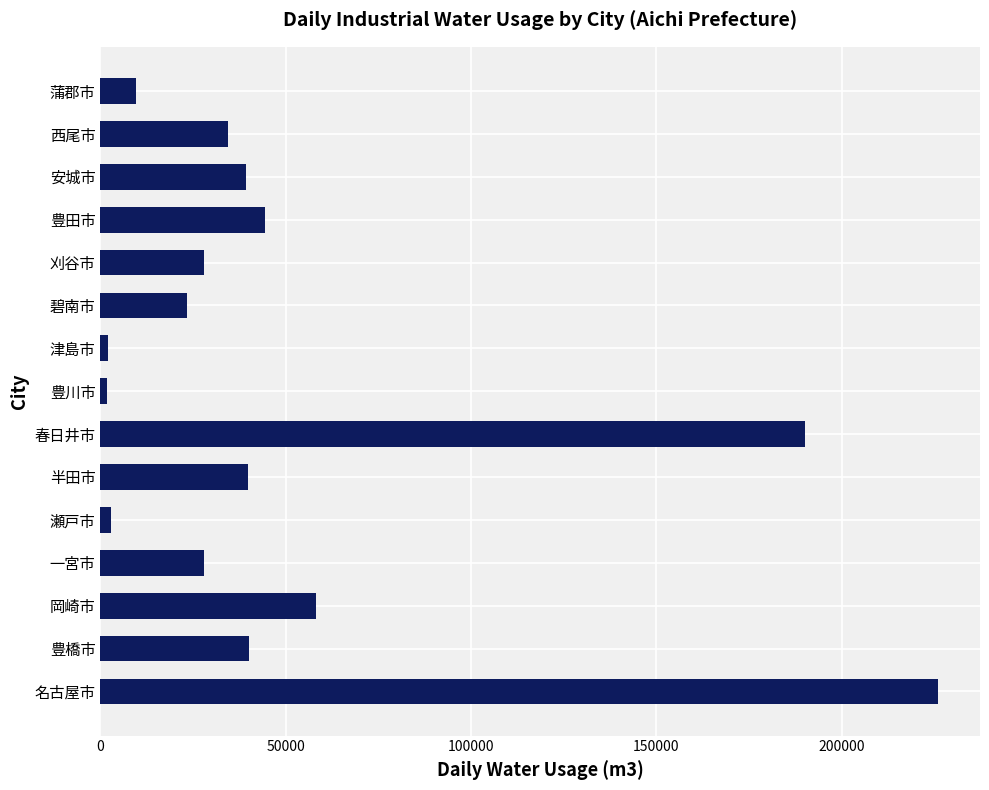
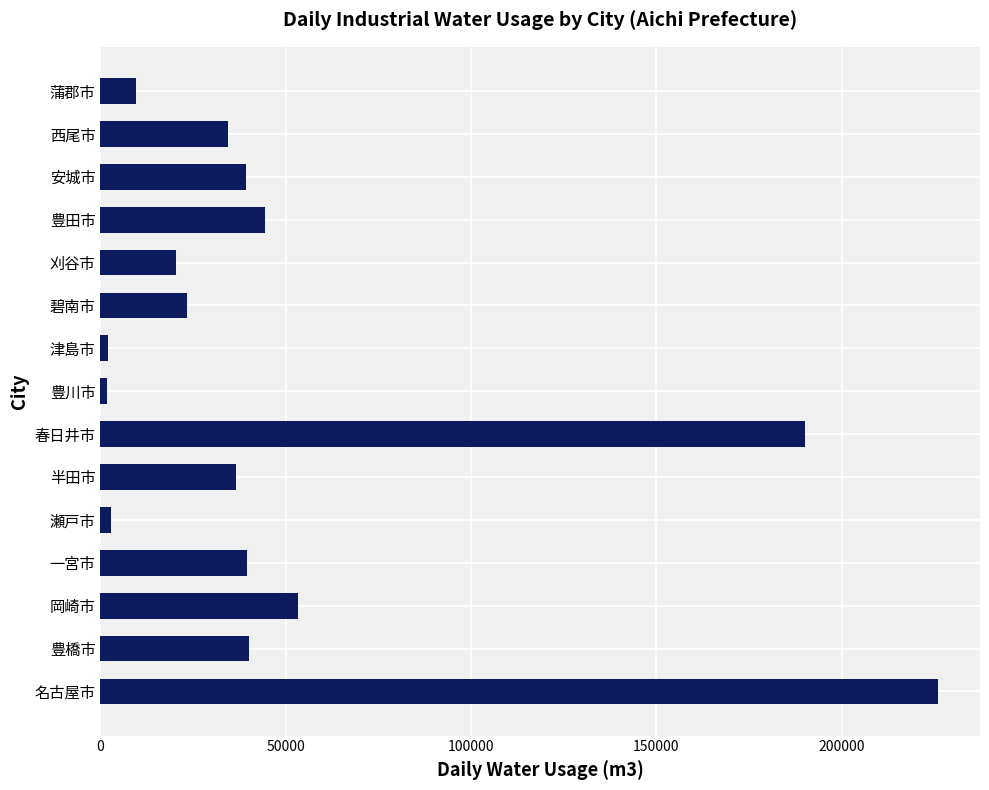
刈谷市: 28000 -> 20000
半田市: 40000 -> 37000
一宮市: 28000 -> 39000
岡崎市: 58000 -> 53000
